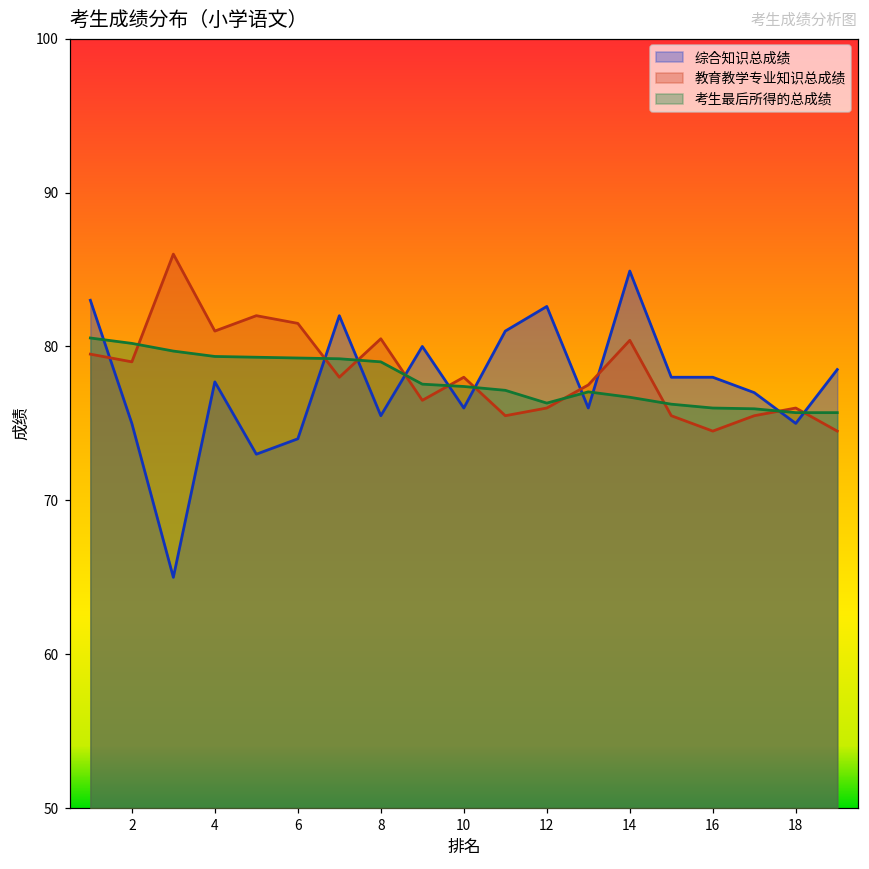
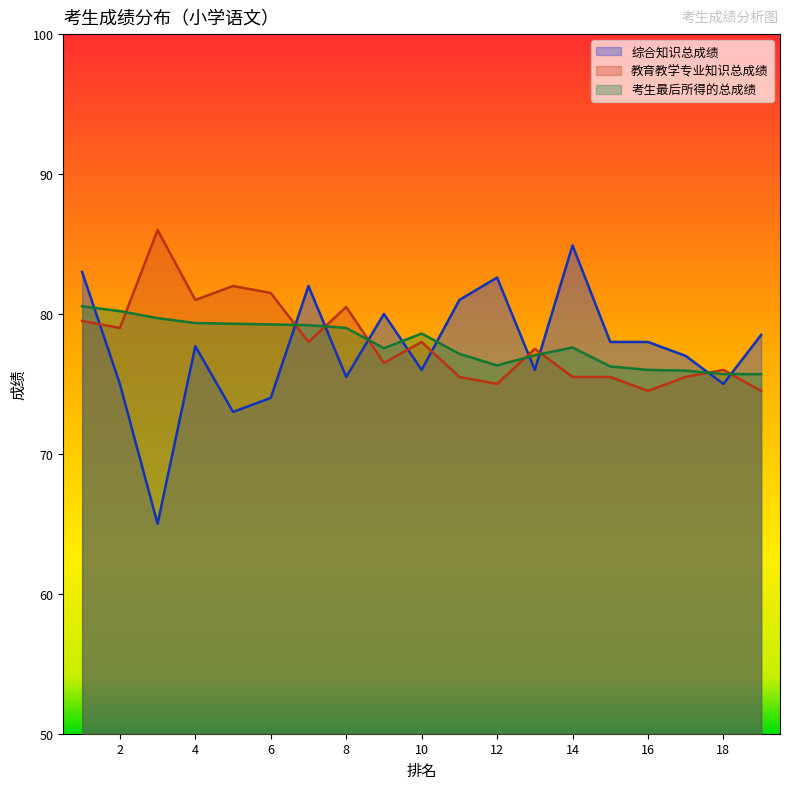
考生最后所得的总成绩, 10: 77.4 -> 78.6
教育教学专业知识总成绩, 12: 76 -> 75
教育教学专业知识总成绩, 14: 80.4 -> 75.5
考生最后所得的总成绩, 14: 76.7 -> 77.6
